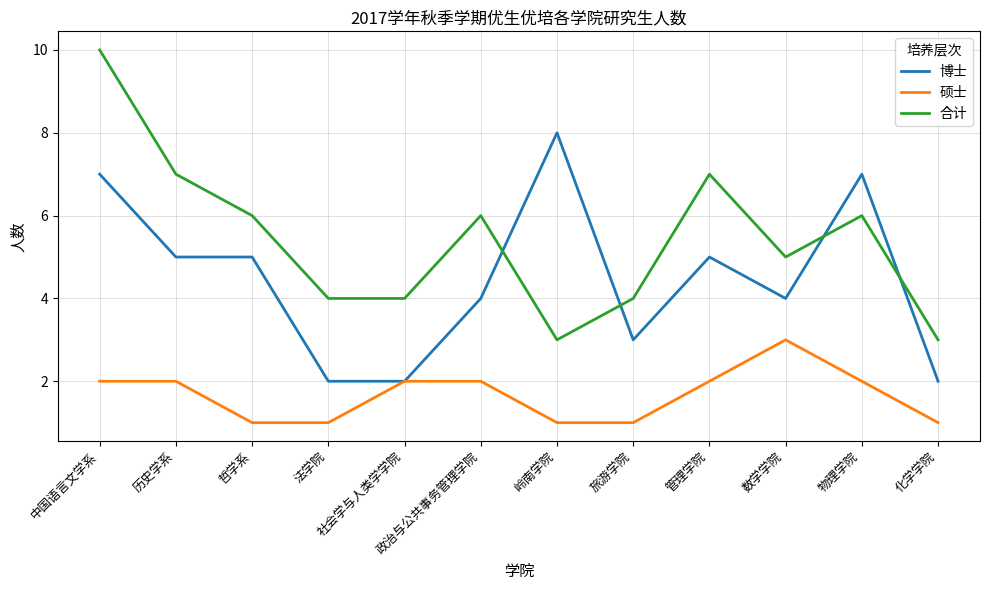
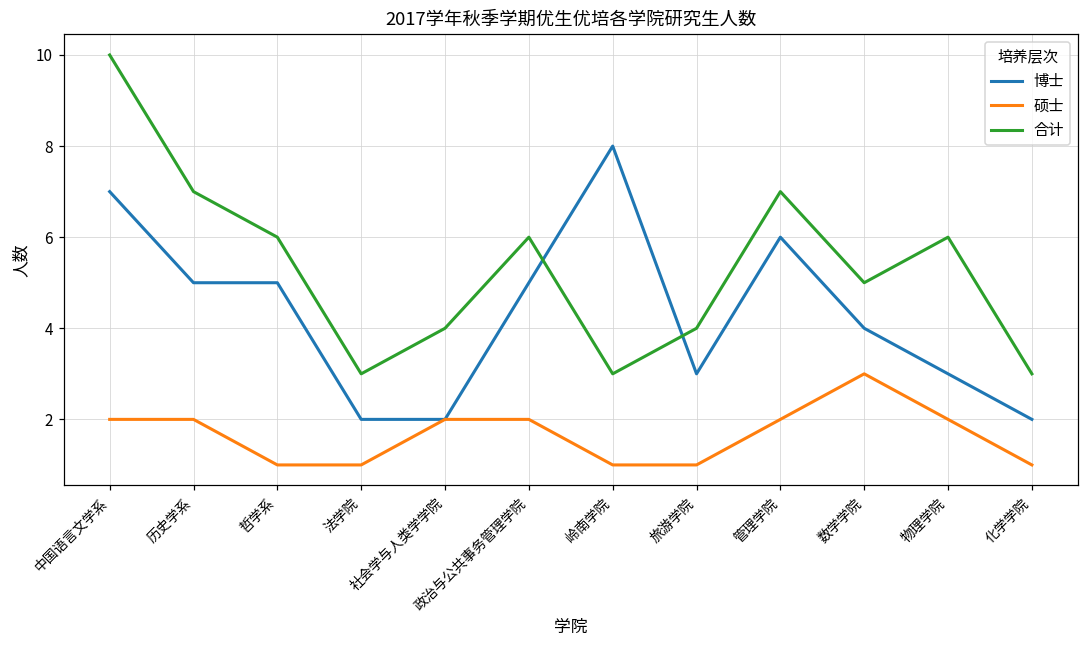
合计, 法学院: 4 -> 3
博士, 政治与公共事务管理学院: 4 -> 5
博士, 管理学院: 5 -> 6
博士, 物理学院: 7 -> 3
